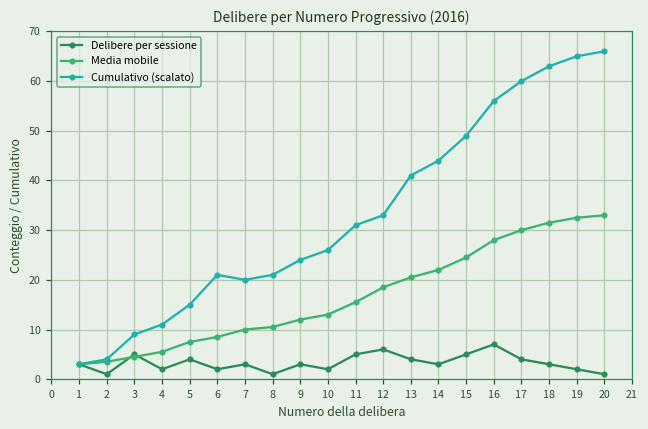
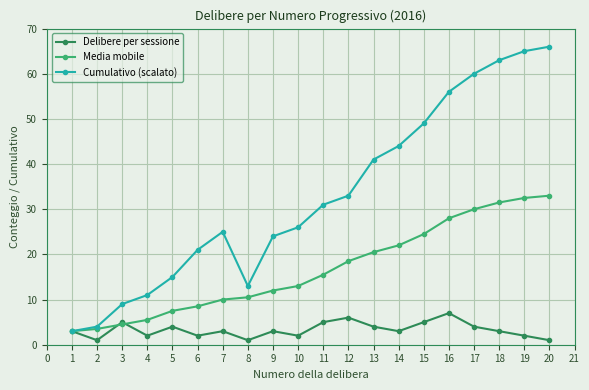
Cumulativo (scalato), 7: 20 -> 25
Cumulativo (scalato), 8: 21 -> 13
